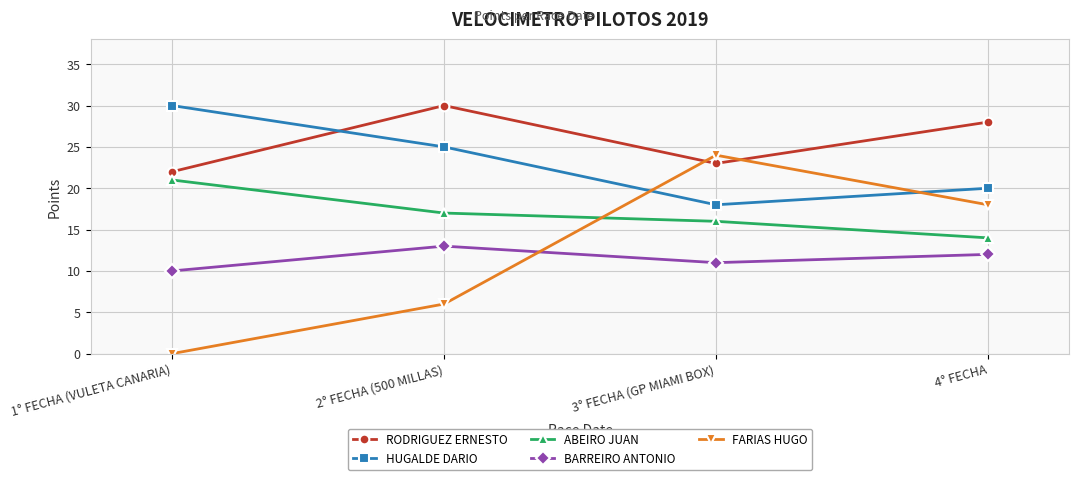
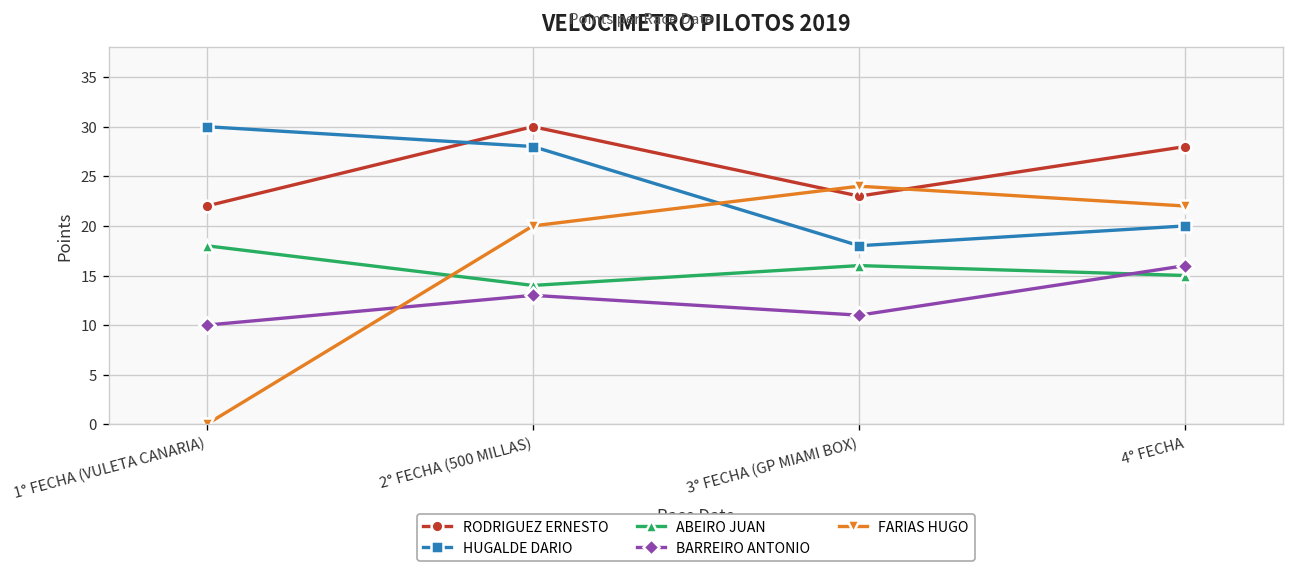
ABEIRO JUAN, 1° FECHA (VULETA CANARIA): 21 -> 18
HUGALDE DARIO, 2° FECHA (500 MILLAS): 25 -> 28
ABEIRO JUAN, 2° FECHA (500 MILLAS): 17 -> 14
FARIAS HUGO, 2° FECHA (500 MILLAS): 6 -> 20
ABEIRO JUAN, 4° FECHA: 14 -> 15
BARREIRO ANTONIO, 4° FECHA: 12 -> 16
FARIAS HUGO, 4° FECHA: 18 -> 22
